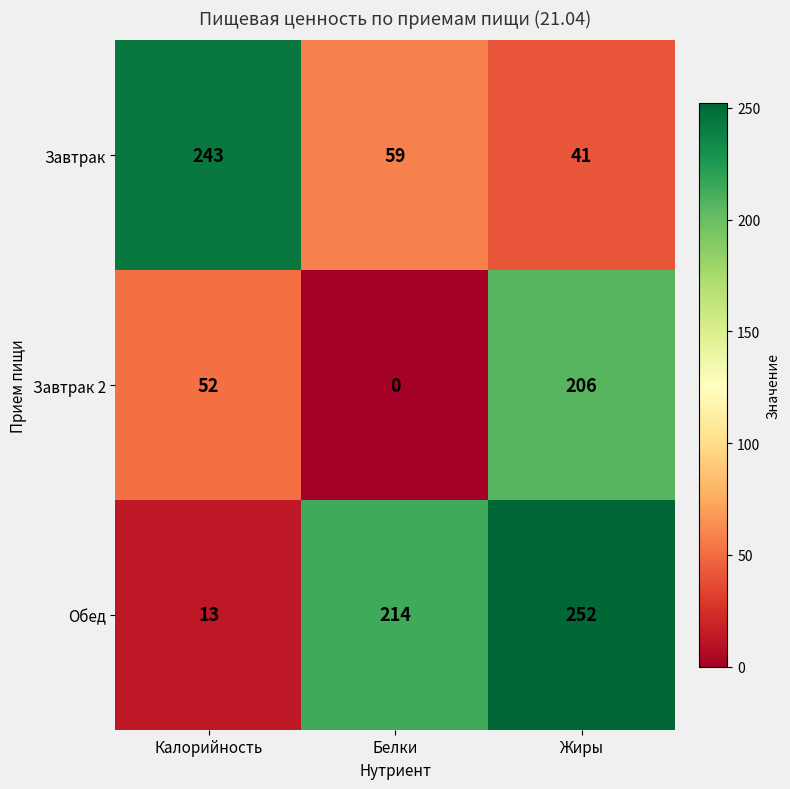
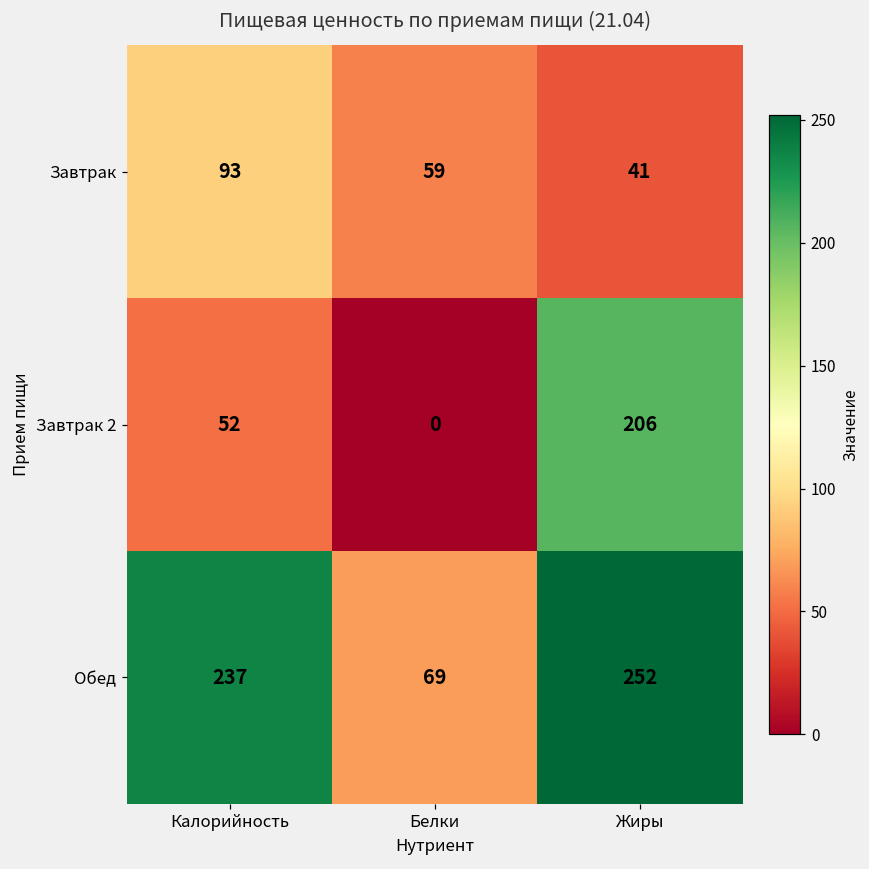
Завтрак, Калорийность: 243 -> 93
Обед, Калорийность: 13 -> 237
Обед, Белки: 214 -> 69
